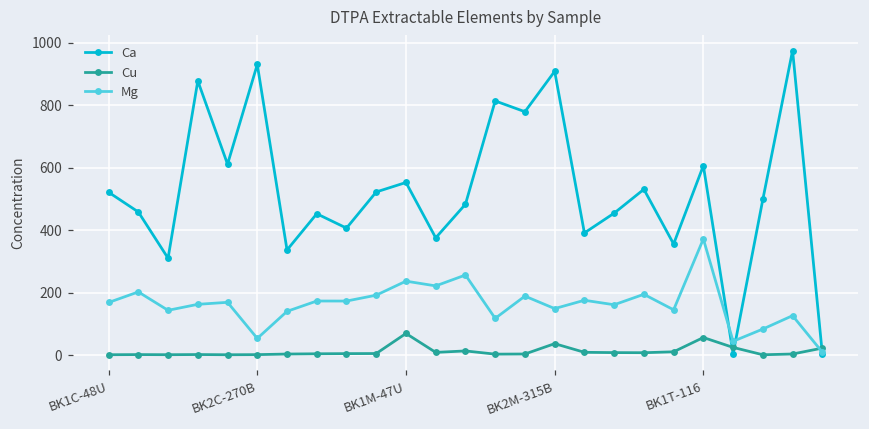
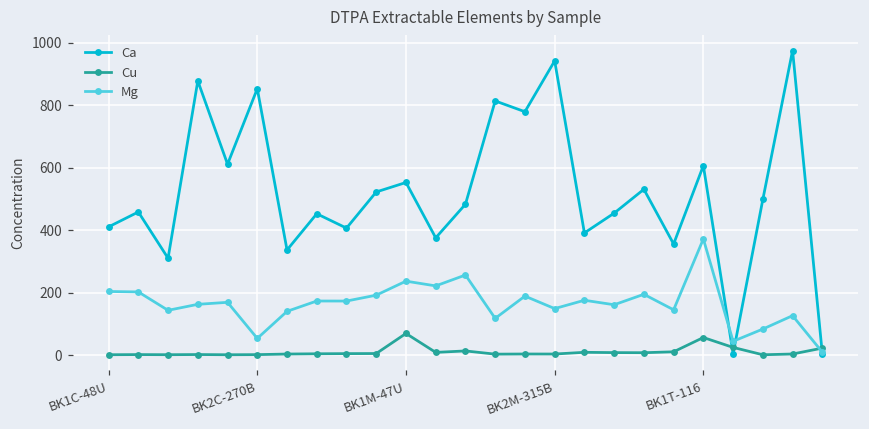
Ca, BK1C-48U: 520 -> 410
Mg, BK1C-48U: 170 -> 200
Ca, BK2C-270B: 930 -> 850
Ca, BK2M-315B: 910 -> 940
Cu, BK2M-315B: 40 -> 0
